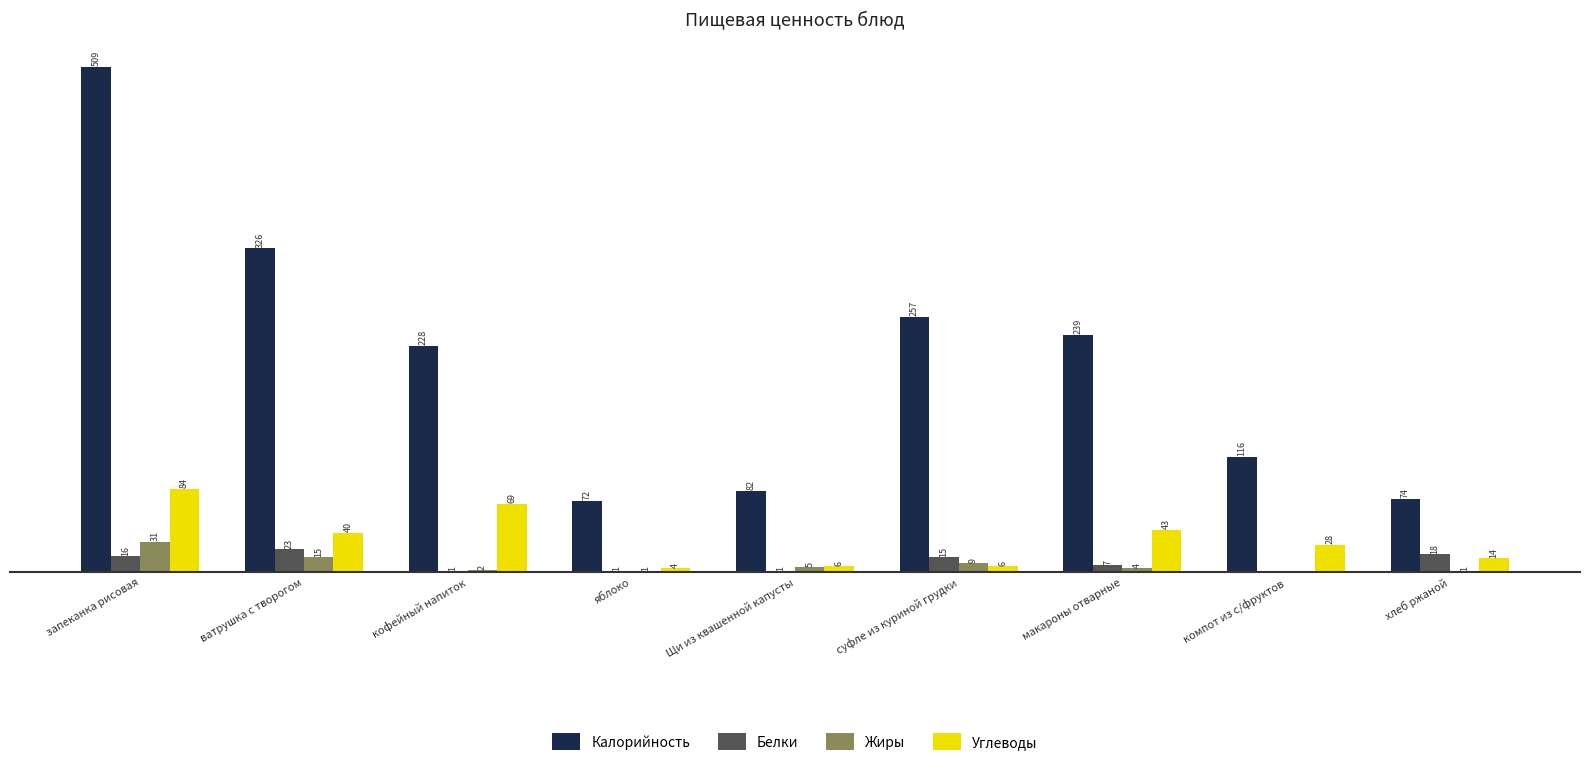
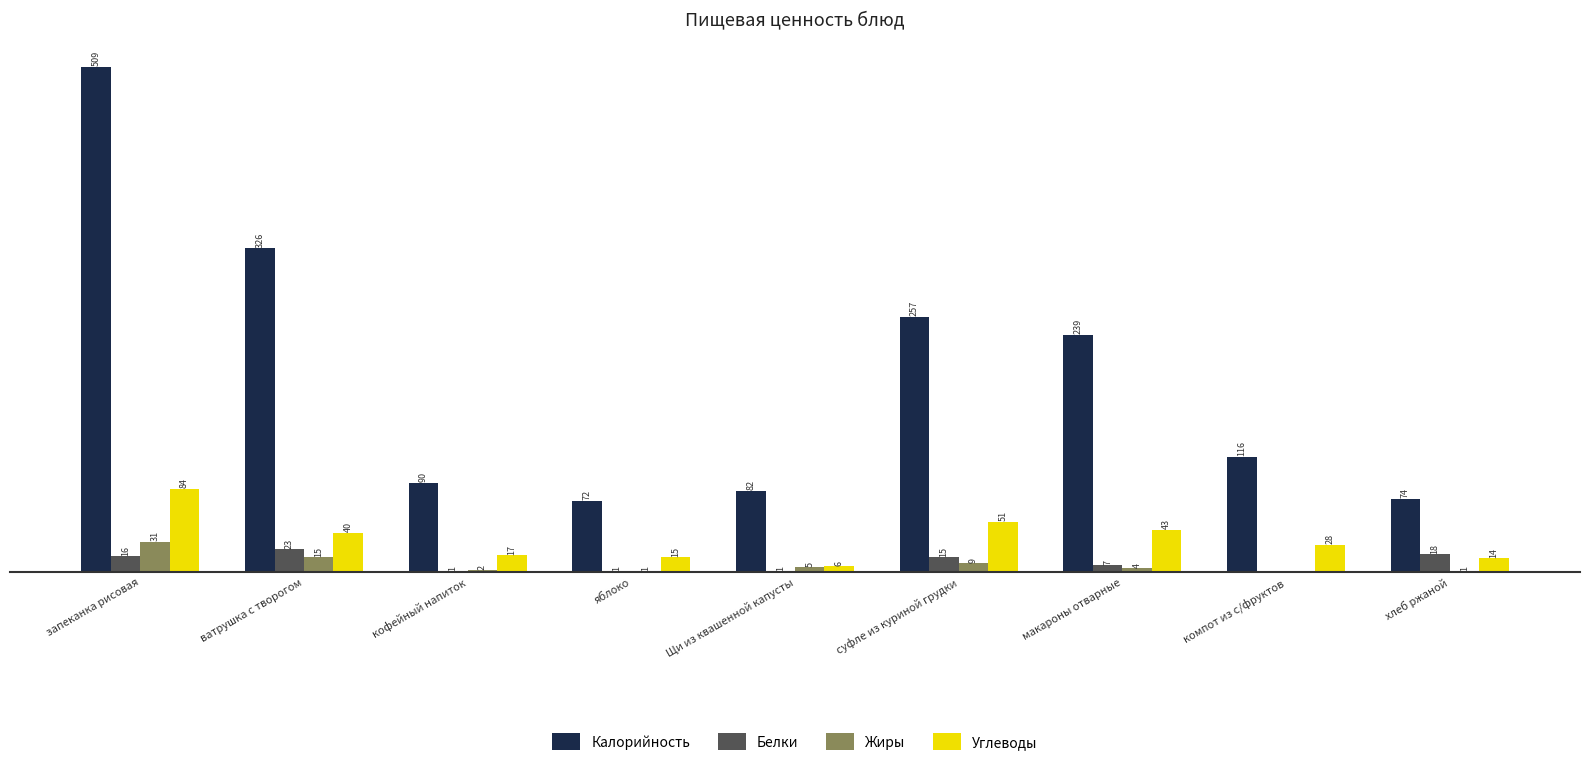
Калорийность, кофейный напиток: 228 -> 90
Углеводы, кофейный напиток: 69 -> 17
Углеводы, яблоко: 4 -> 15
Углеводы, суфле из куриной грудки: 6 -> 51
